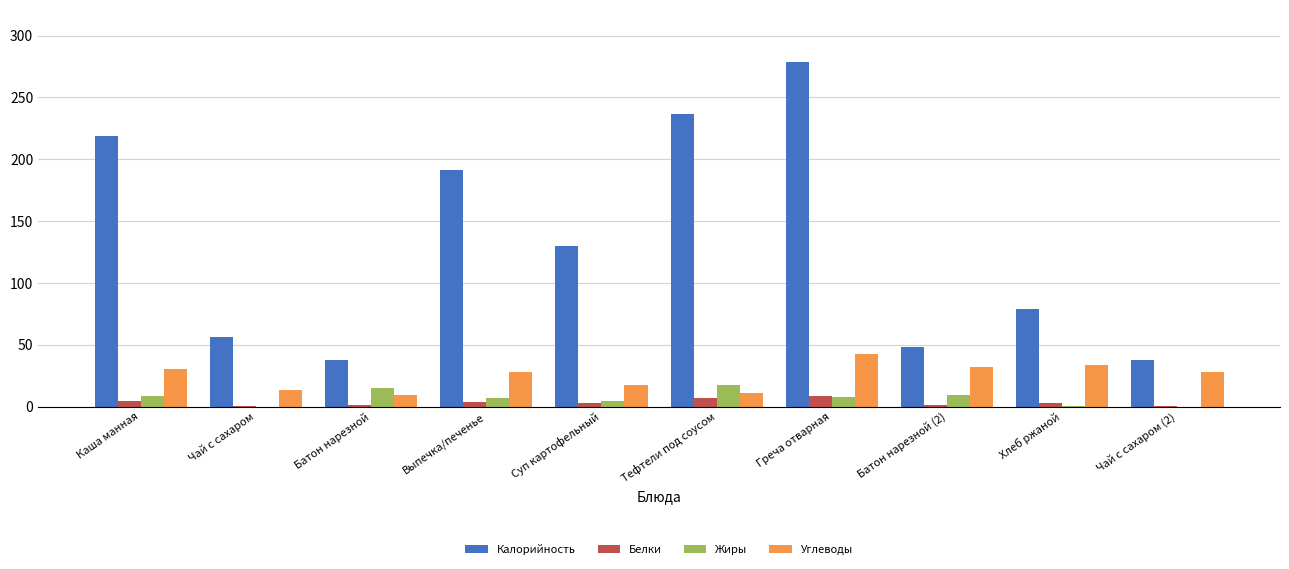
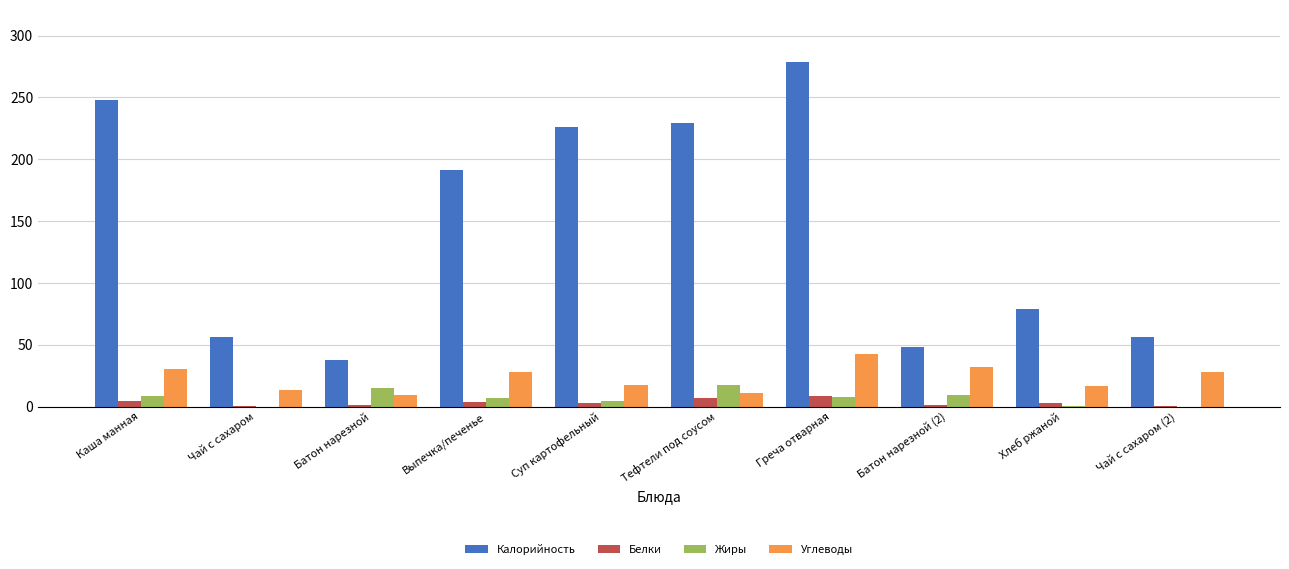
Калорийность, Каша манная: 219 -> 248
Калорийность, Суп картофельный: 130 -> 226
Калорийность, Тефтели под соусом: 237 -> 229
Углеводы, Хлеб ржаной: 34 -> 16
Калорийность, Чай с сахаром (2): 38 -> 56
